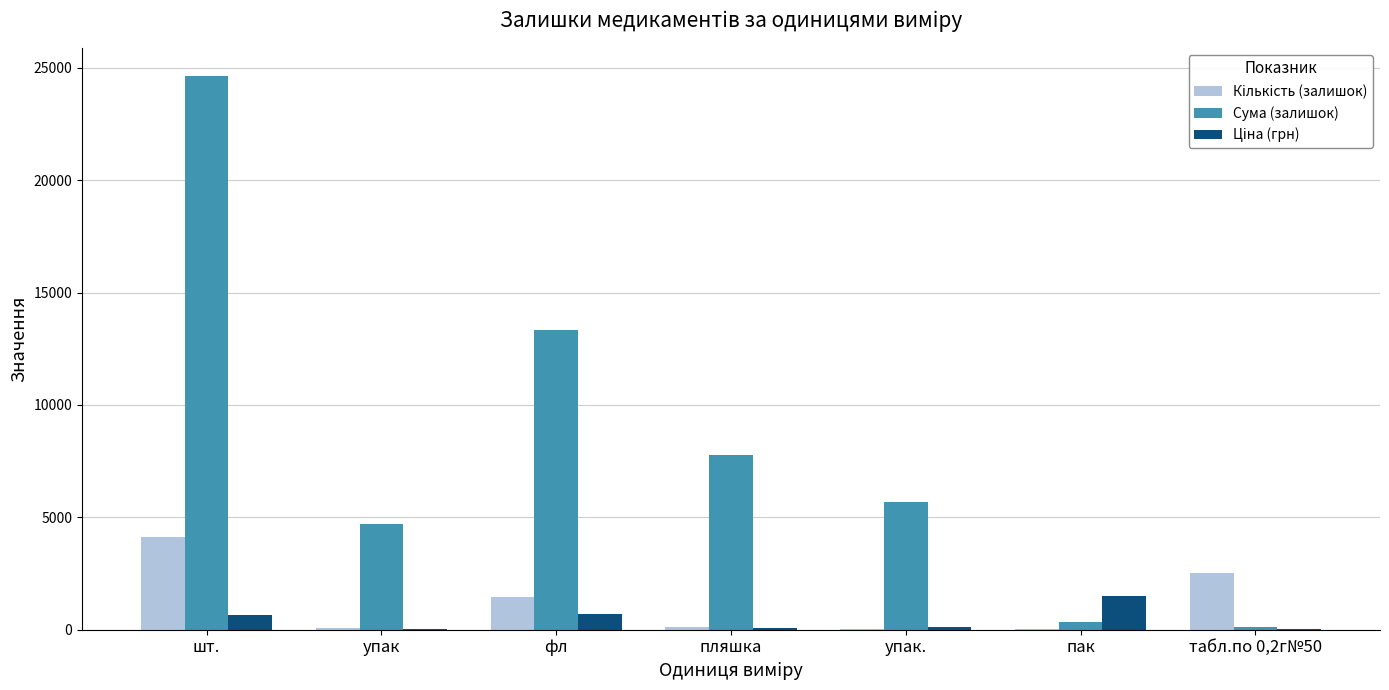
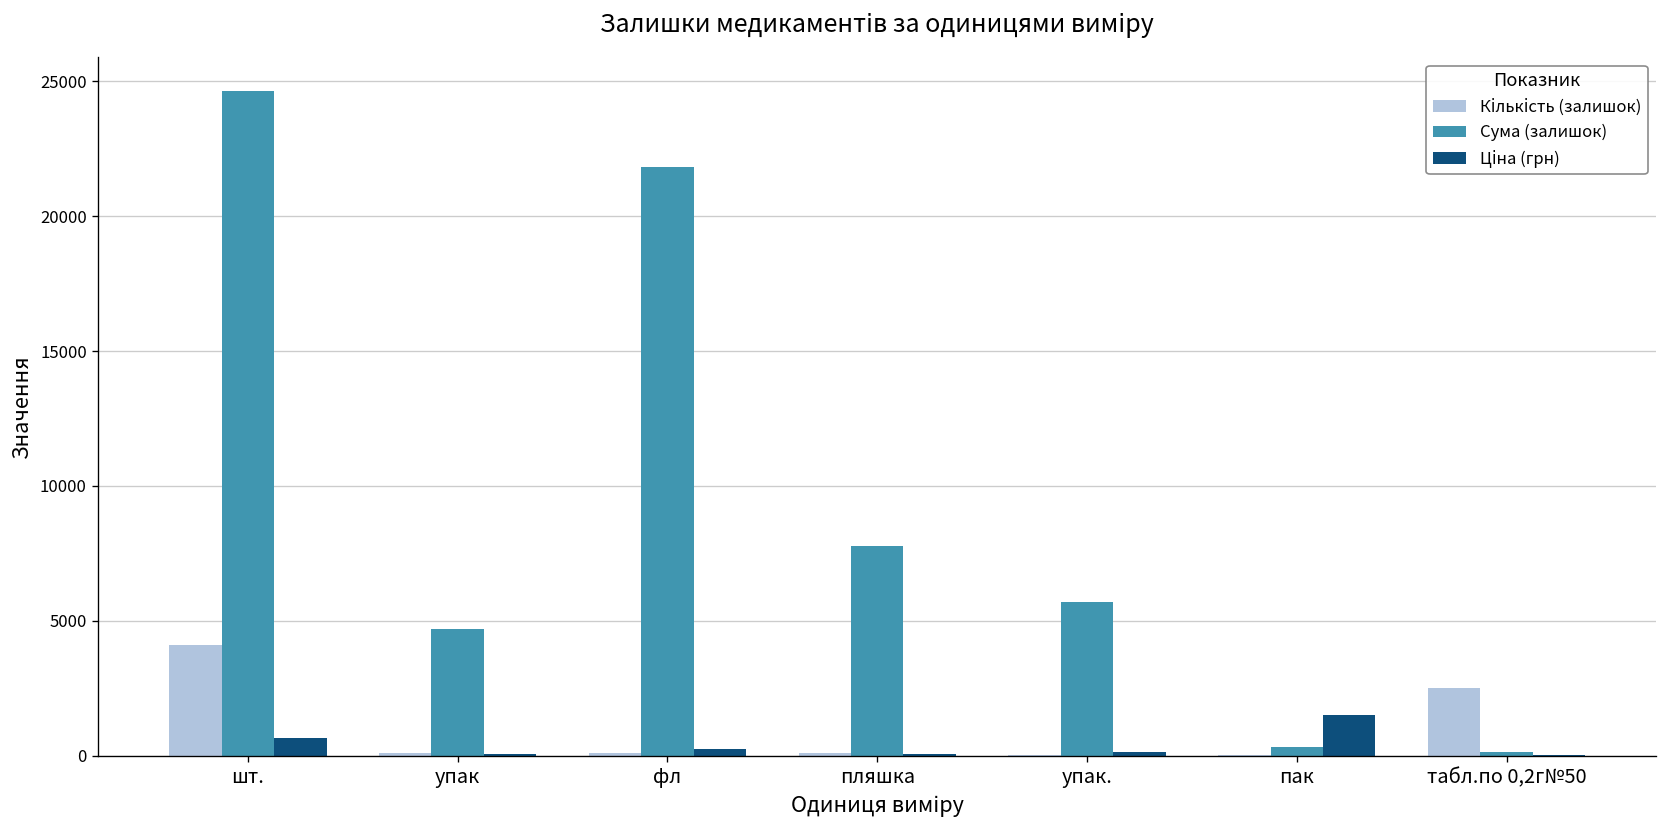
Кількість (залишок), фл: 1400 -> 100
Сума (залишок), фл: 13400 -> 21800
Ціна (грн), фл: 700 -> 200
